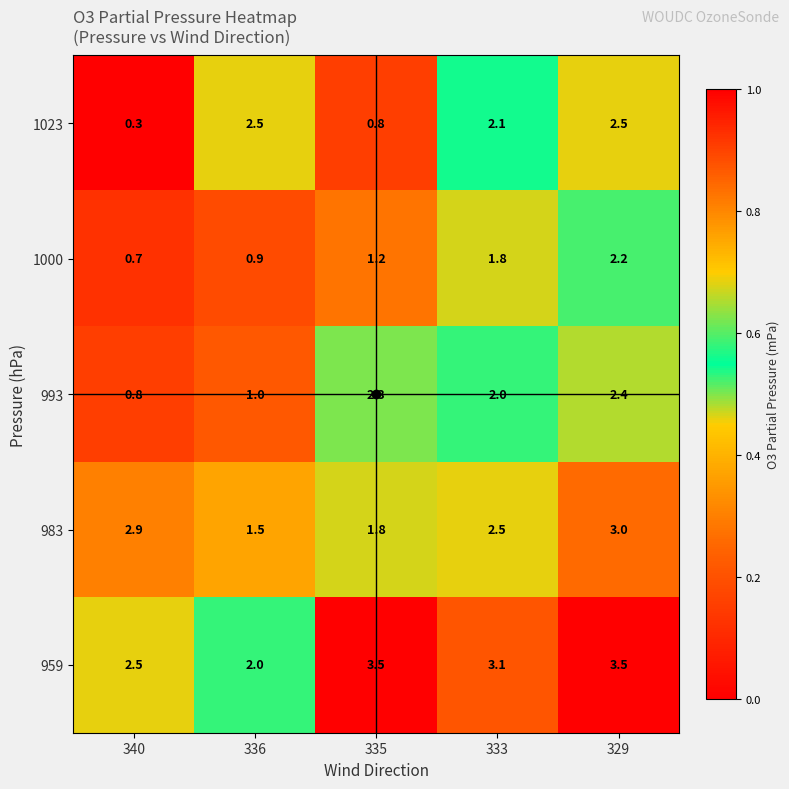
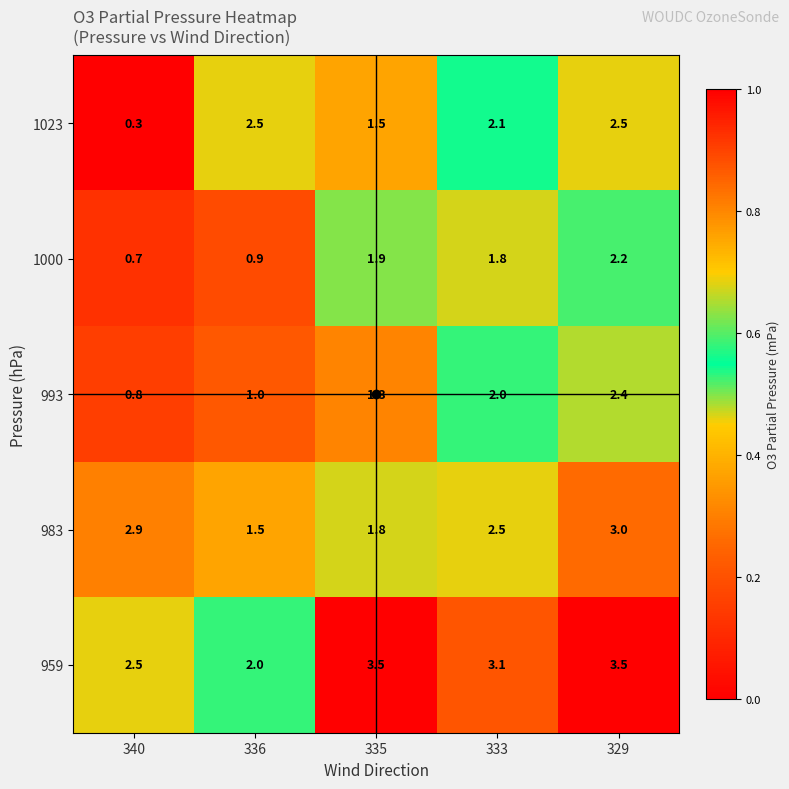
1023, 335: 0.8 -> 1.5
1000, 335: 1.2 -> 1.9
993, 335: 2.3 -> 1.3
